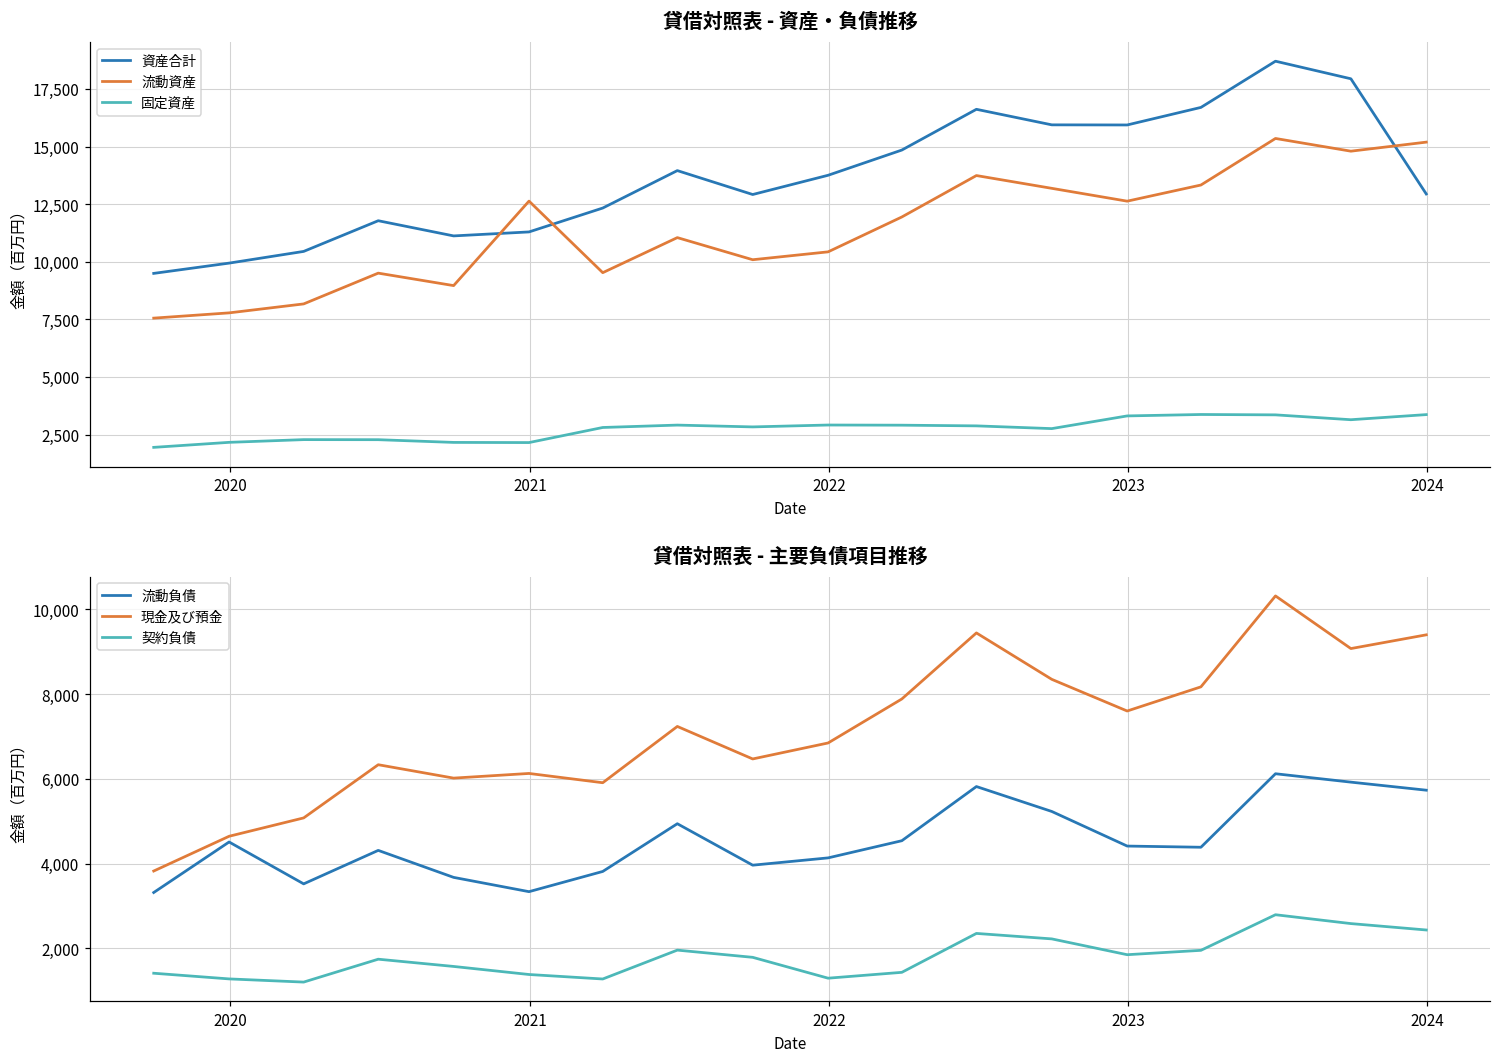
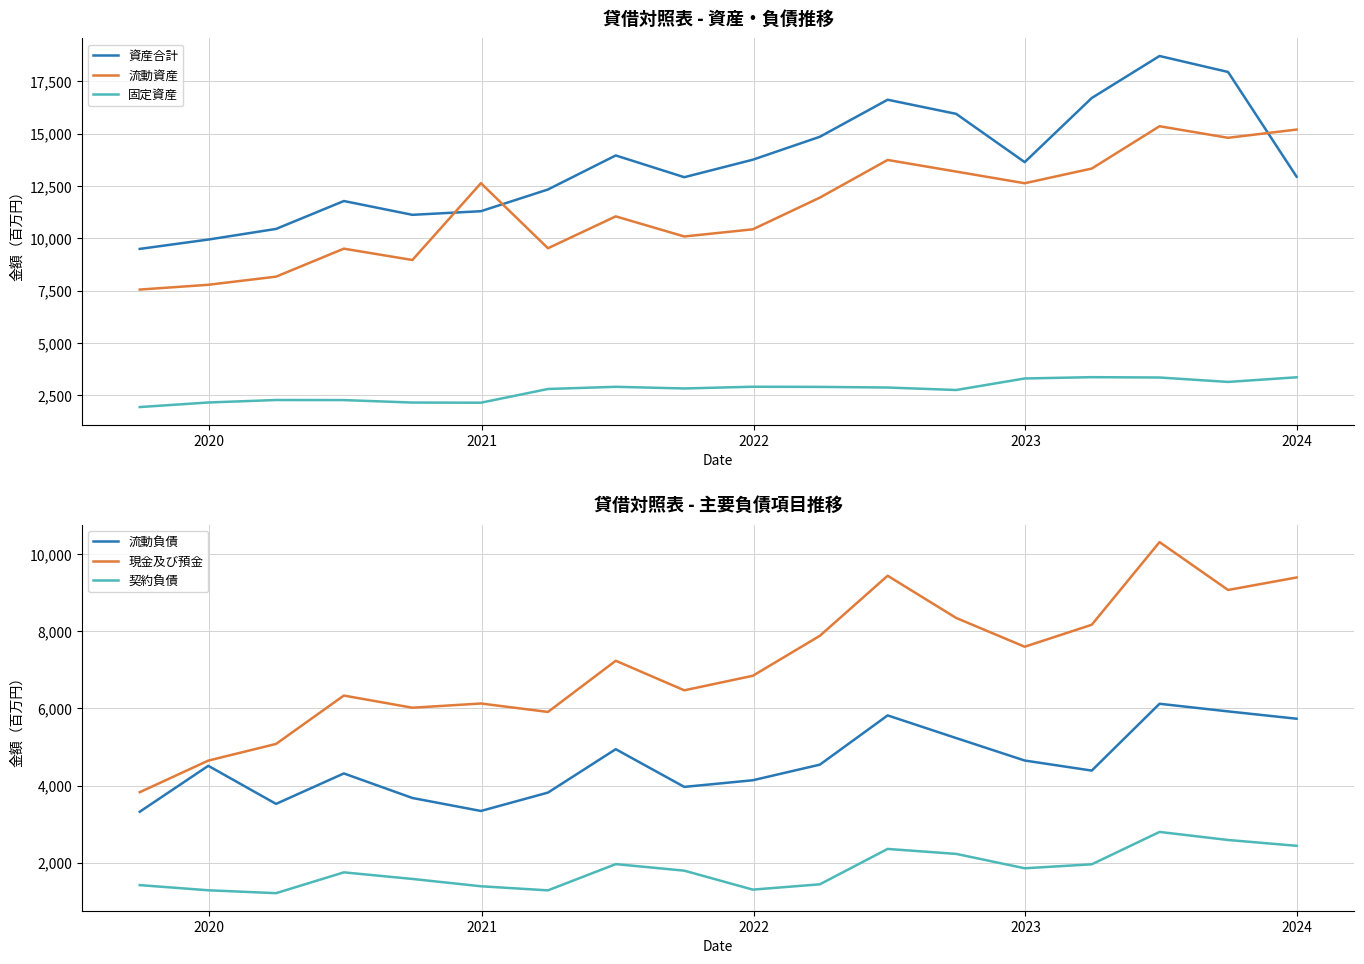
貸借対照表 - 資産・負債推移, 資産合計, 2023: 15,900 -> 13,600
貸借対照表 - 主要負債項目推移, 流動負債, 2023: 4,400 -> 4,600
